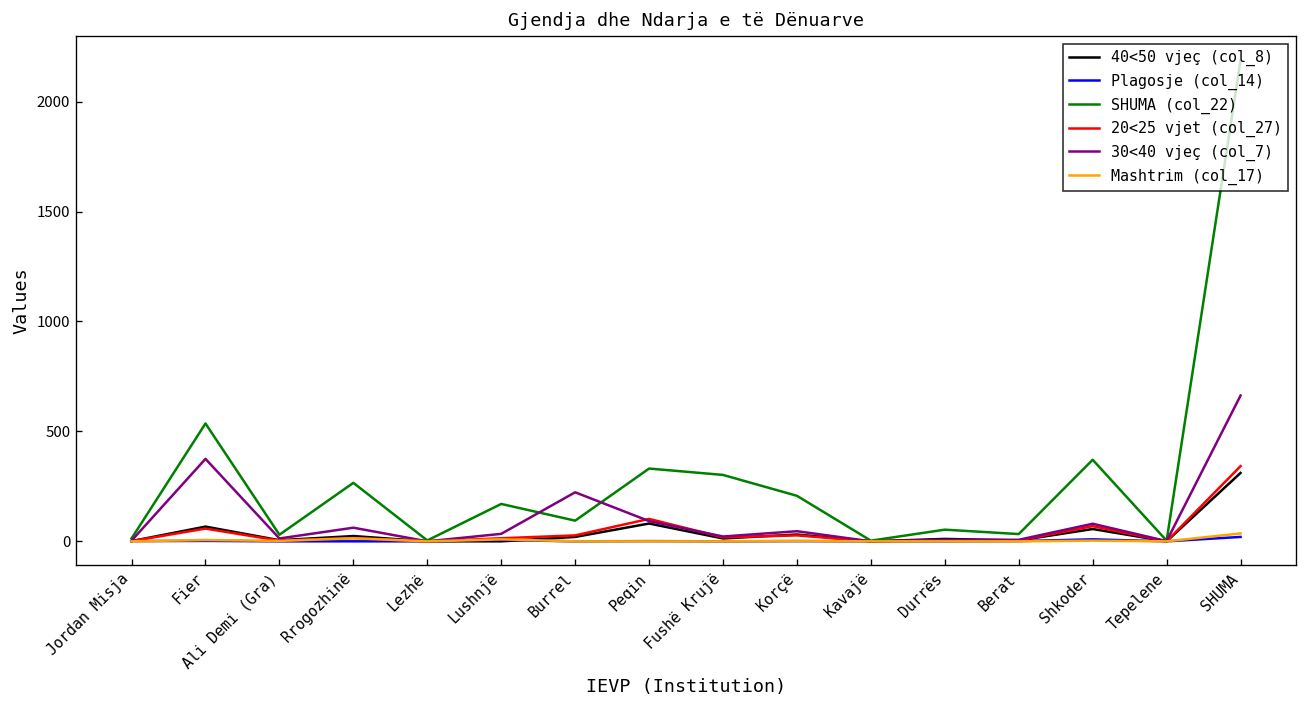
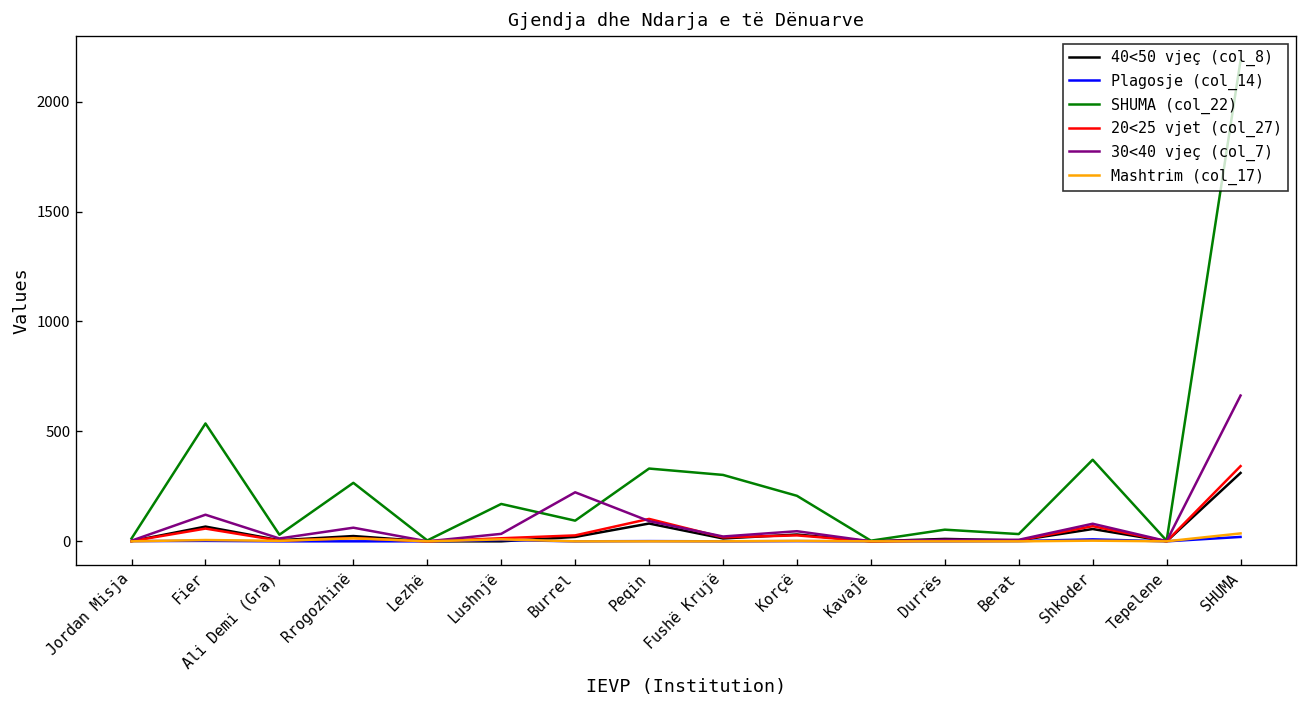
30<40 vjeç (col_7), Fier: 380 -> 120
